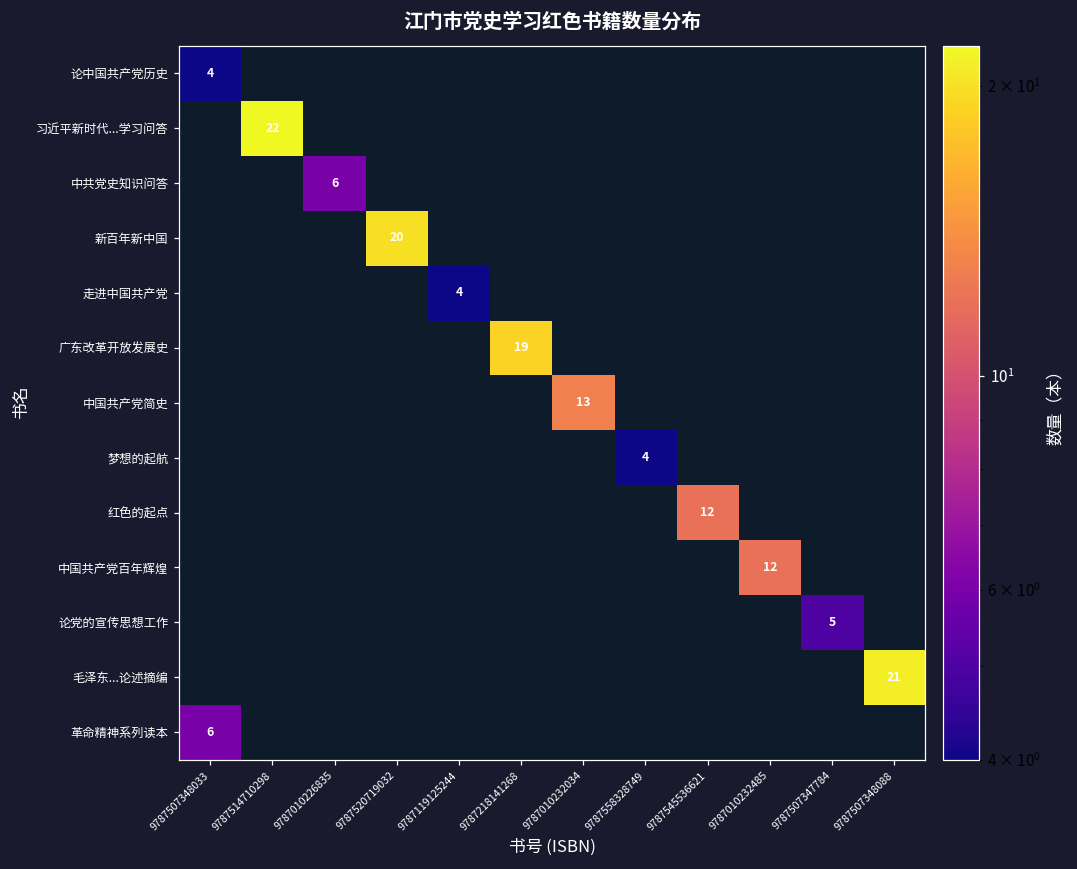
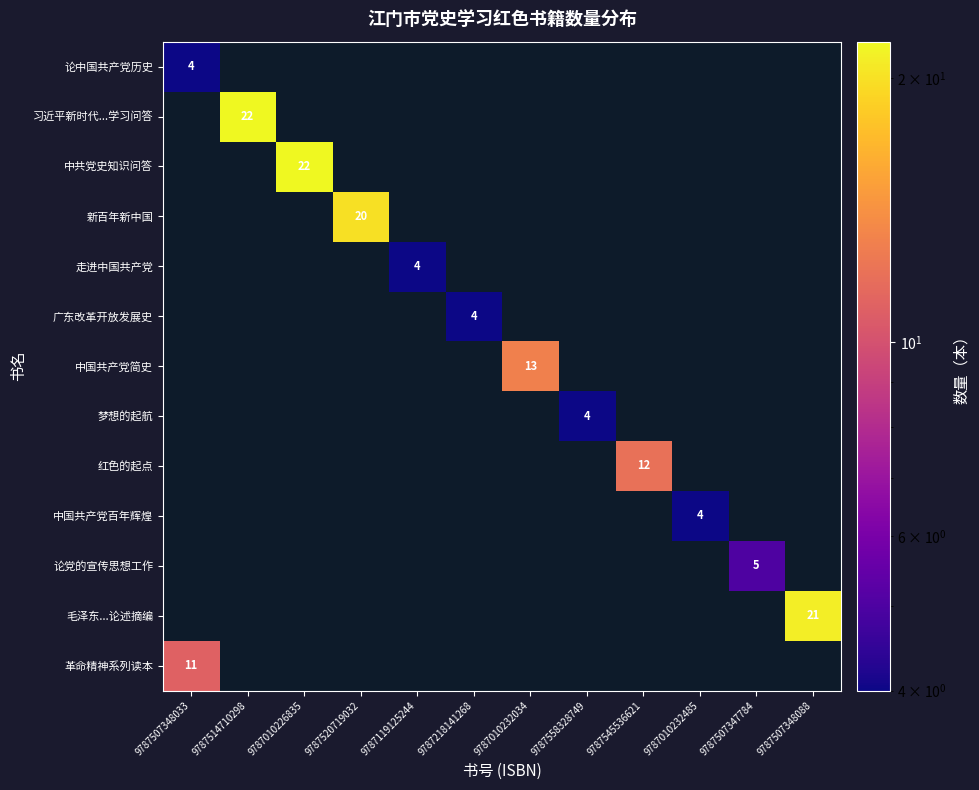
中共党史知识问答, 9787010226835: 6 -> 22
广东改革开放发展史, 9787218141268: 19 -> 4
中国共产党百年辉煌, 9787010232485: 12 -> 4
革命精神系列读本, 9787507348033: 6 -> 11
